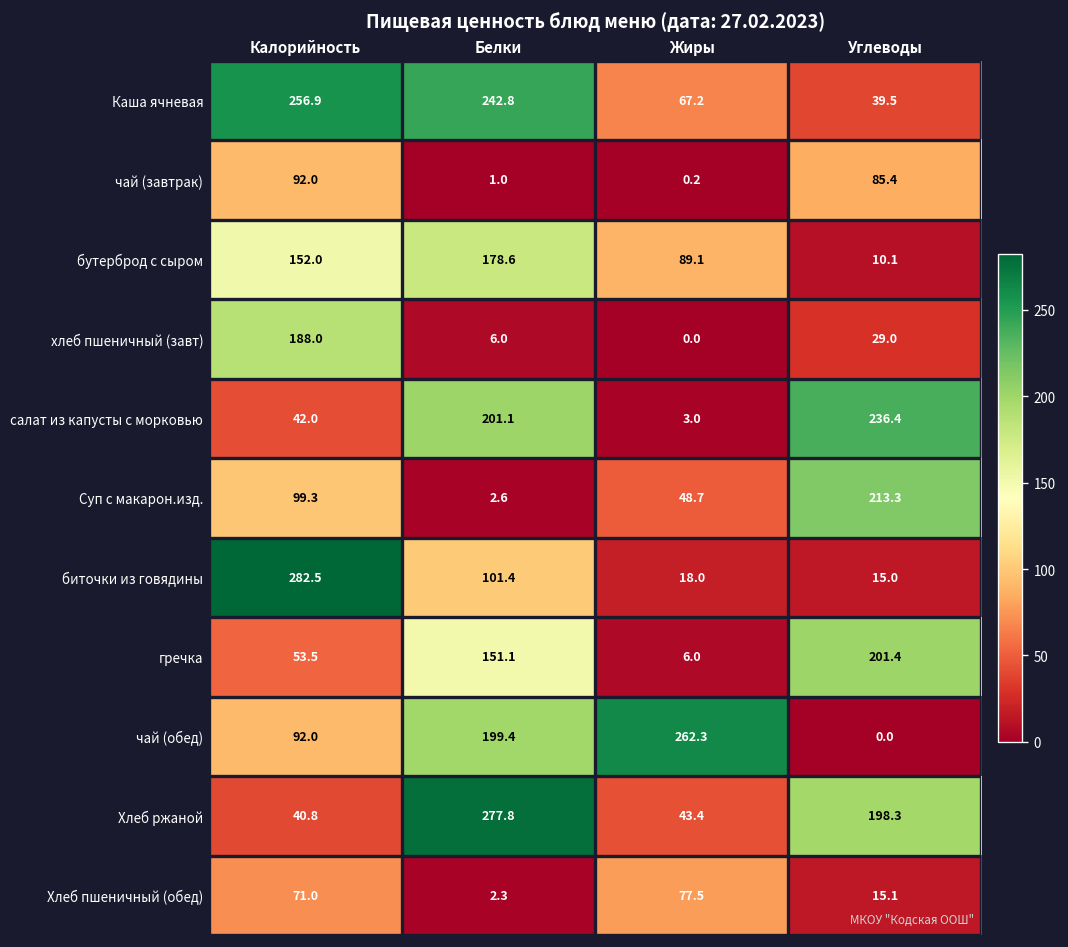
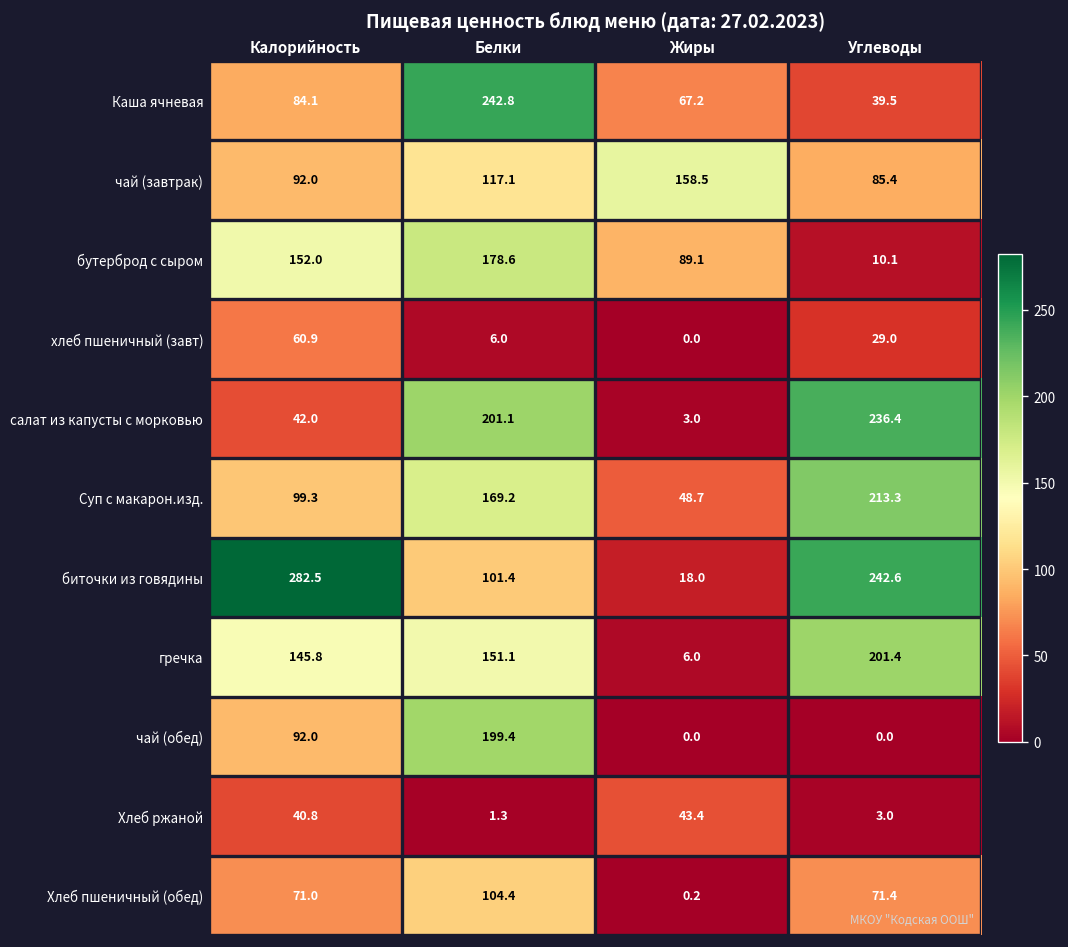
Каша ячневая, Калорийность: 256.9 -> 84.1
чай (завтрак), Белки: 1.0 -> 117.1
чай (завтрак), Жиры: 0.2 -> 158.5
хлеб пшеничный (завт), Калорийность: 188.0 -> 60.9
Суп с макарон.изд., Белки: 2.6 -> 169.2
биточки из говядины, Углеводы: 15.0 -> 242.6
гречка, Калорийность: 53.5 -> 145.8
чай (обед), Жиры: 262.3 -> 0.0
Хлеб ржаной, Белки: 277.8 -> 1.3
Хлеб ржаной, Углеводы: 198.3 -> 3.0
Хлеб пшеничный (обед), Белки: 2.3 -> 104.4
Хлеб пшеничный (обед), Жиры: 77.5 -> 0.2
Хлеб пшеничный (обед), Углеводы: 15.1 -> 71.4
